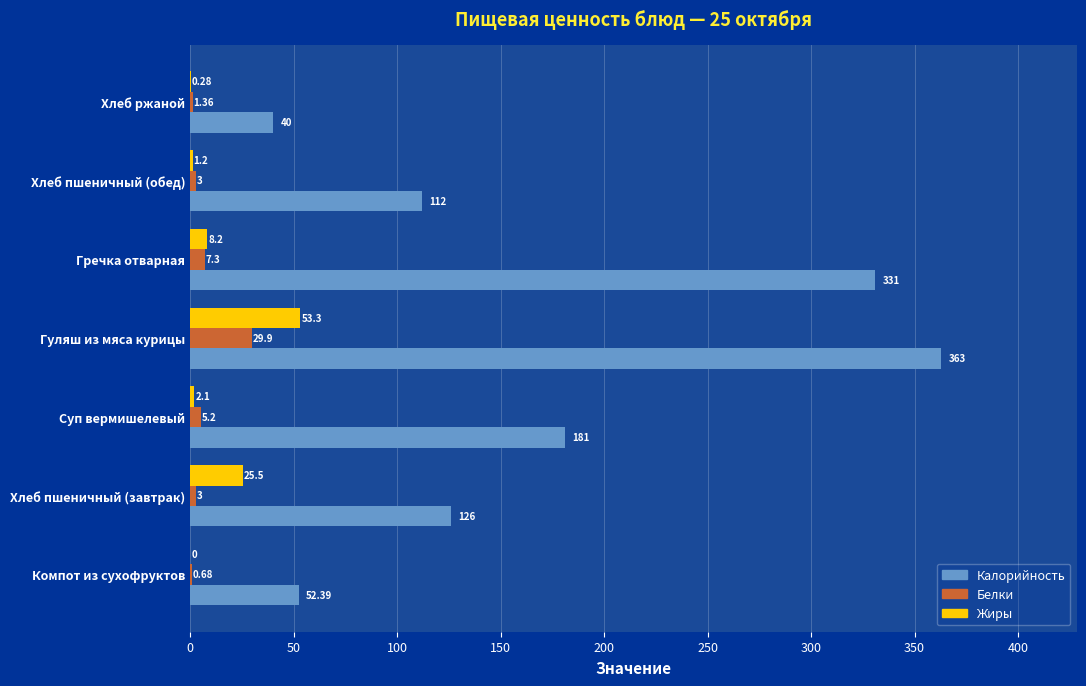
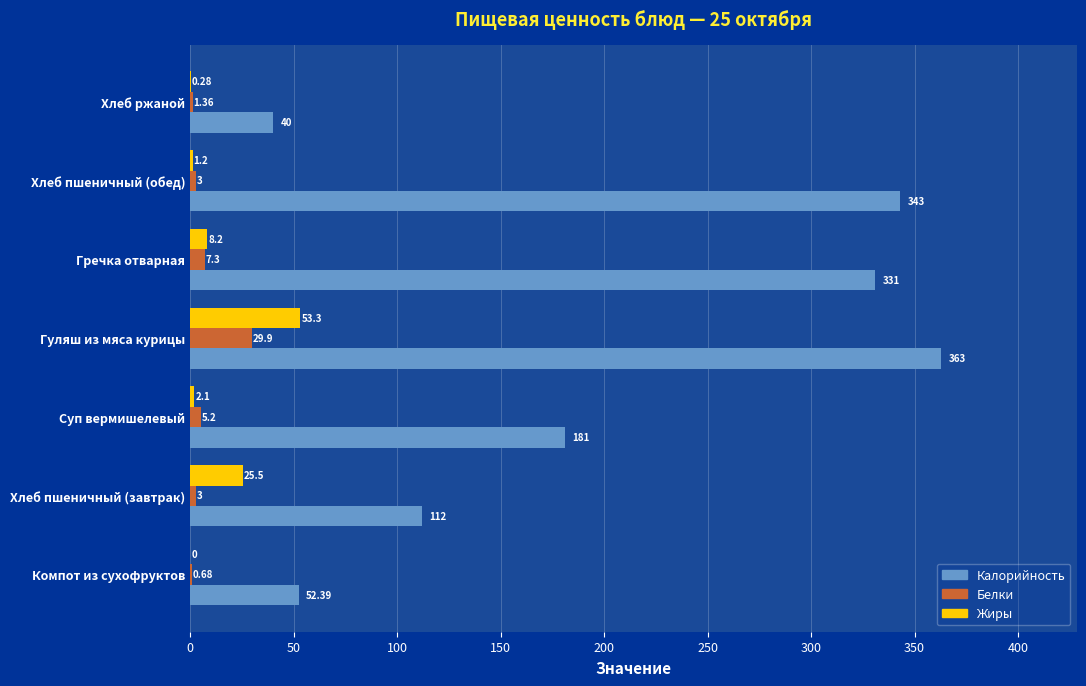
Калорийность, Хлеб пшеничный (обед): 112 -> 343
Калорийность, Хлеб пшеничный (завтрак): 126 -> 112
